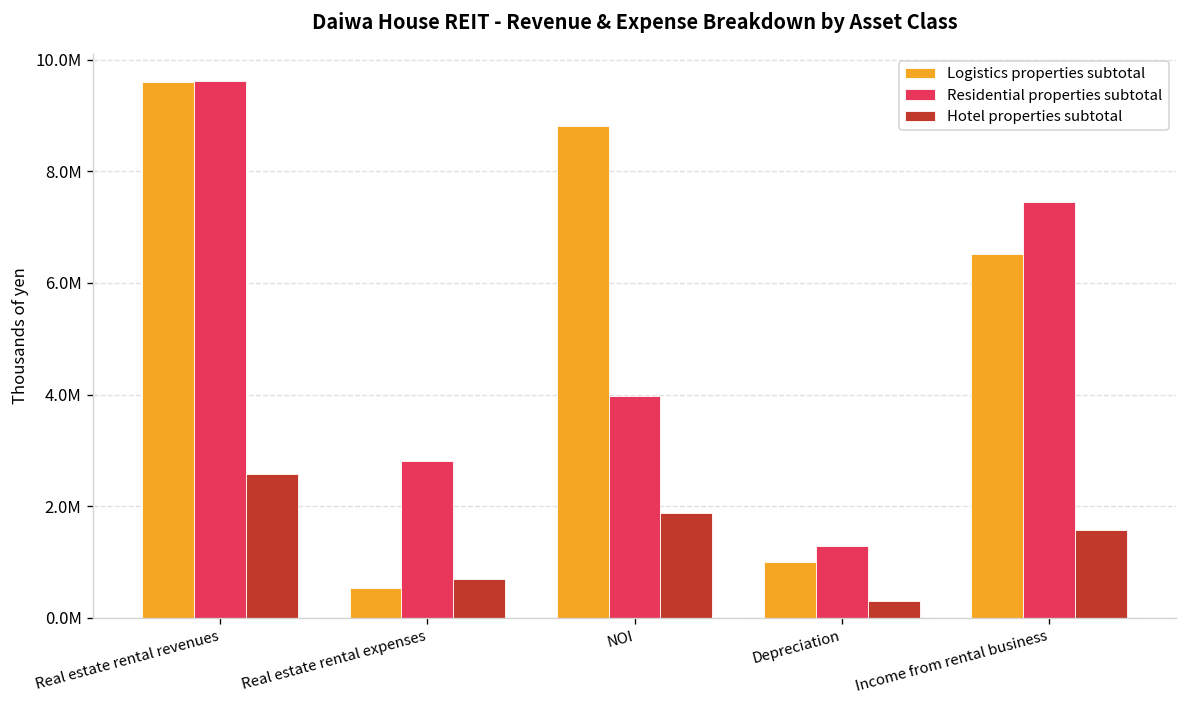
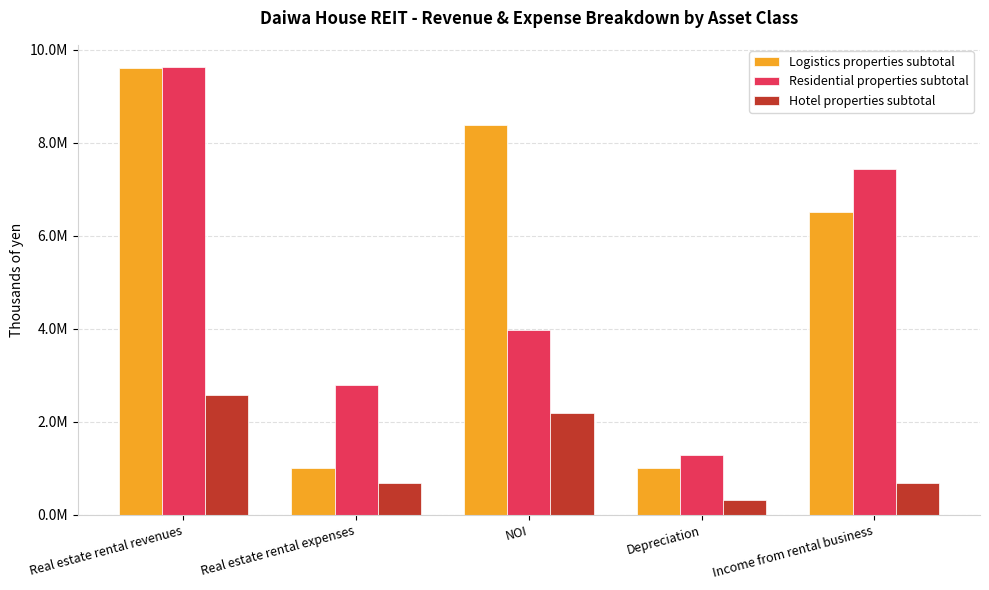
Logistics properties subtotal, Real estate rental expenses: 500000 -> 1000000
Logistics properties subtotal, NOI: 8800000 -> 8400000
Hotel properties subtotal, NOI: 1900000 -> 2200000
Hotel properties subtotal, Income from rental business: 1600000 -> 700000
